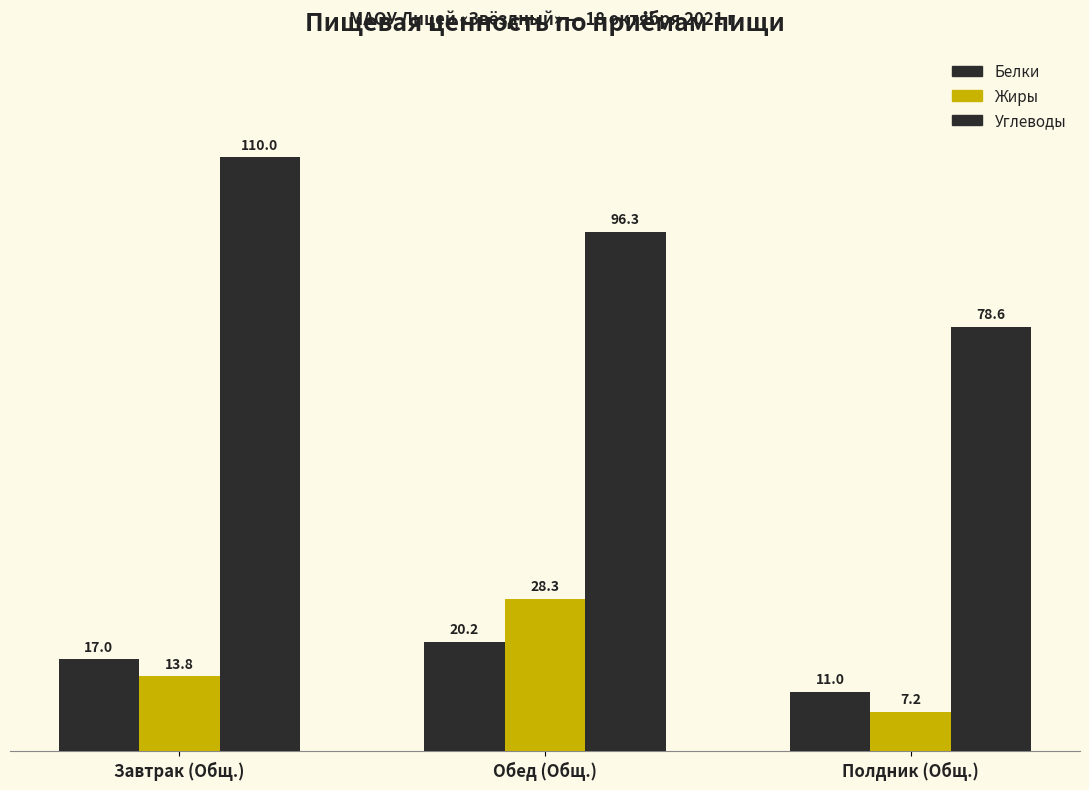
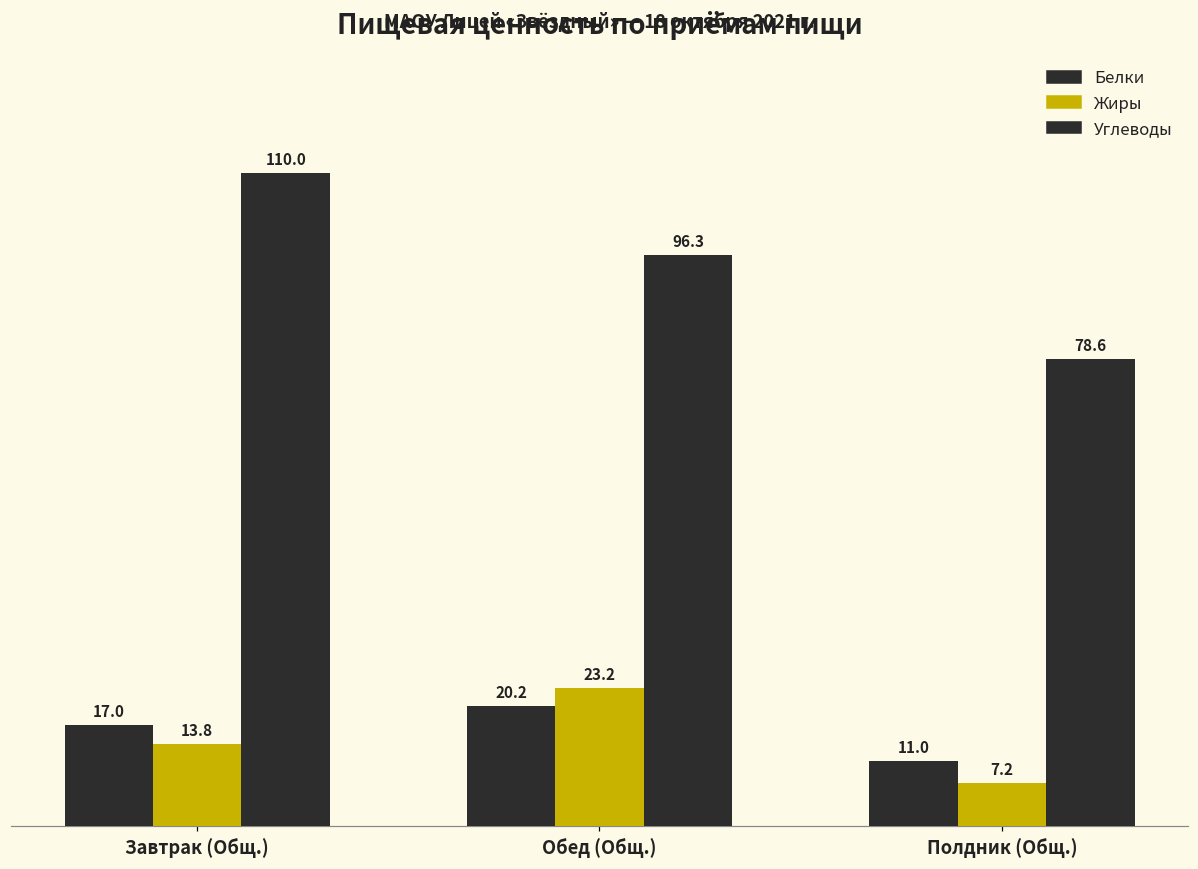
Жиры, Обед (Общ.): 28.3 -> 23.2
